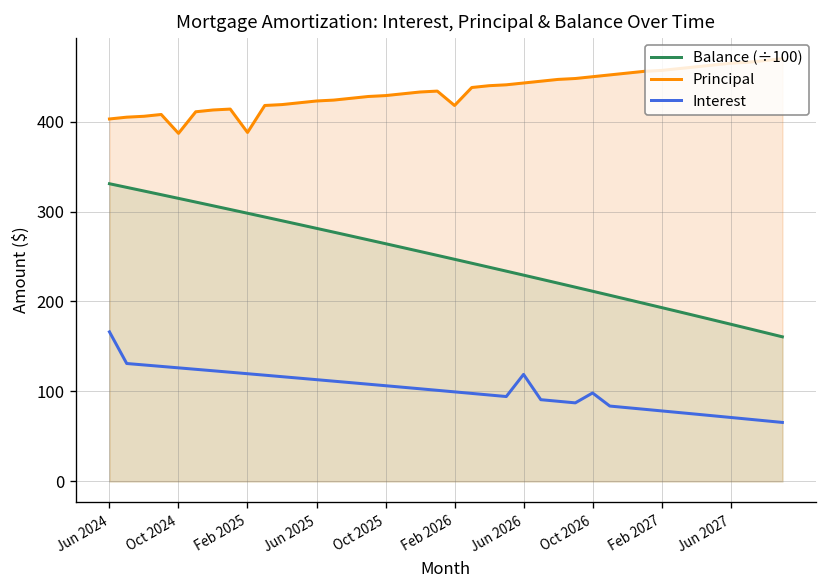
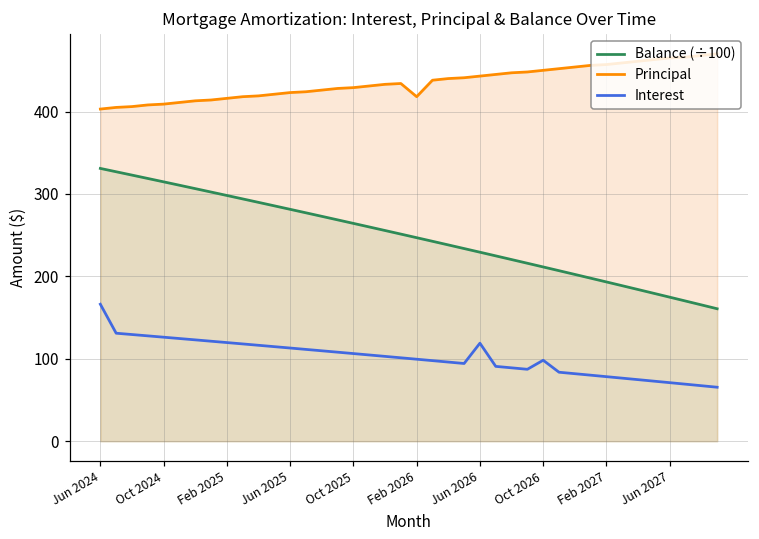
Principal, Oct 2024: 390 -> 410
Principal, Feb 2025: 390 -> 420
